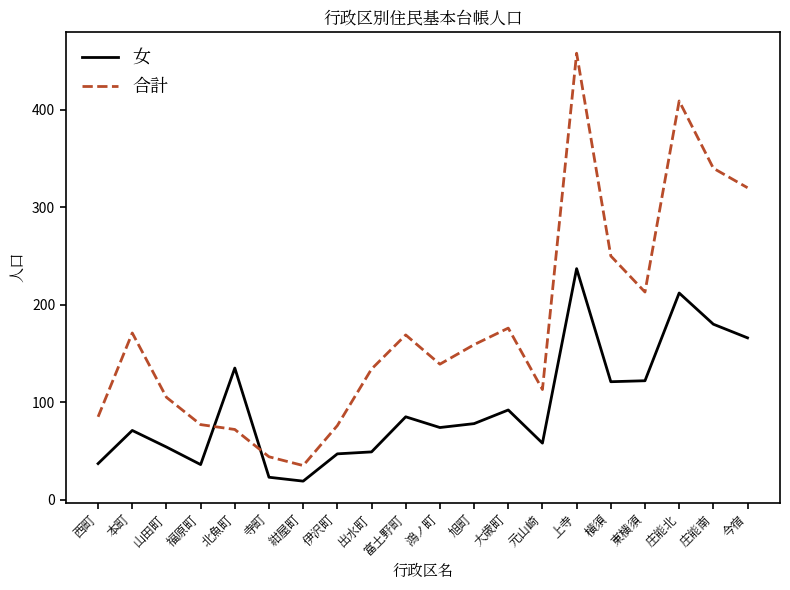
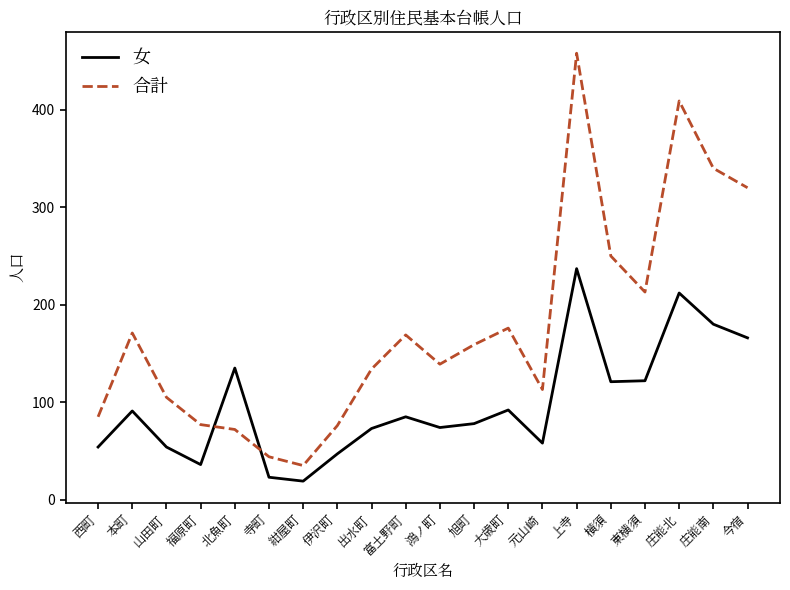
女, 西町: 40 -> 50
女, 本町: 70 -> 90
女, 出水町: 50 -> 70
